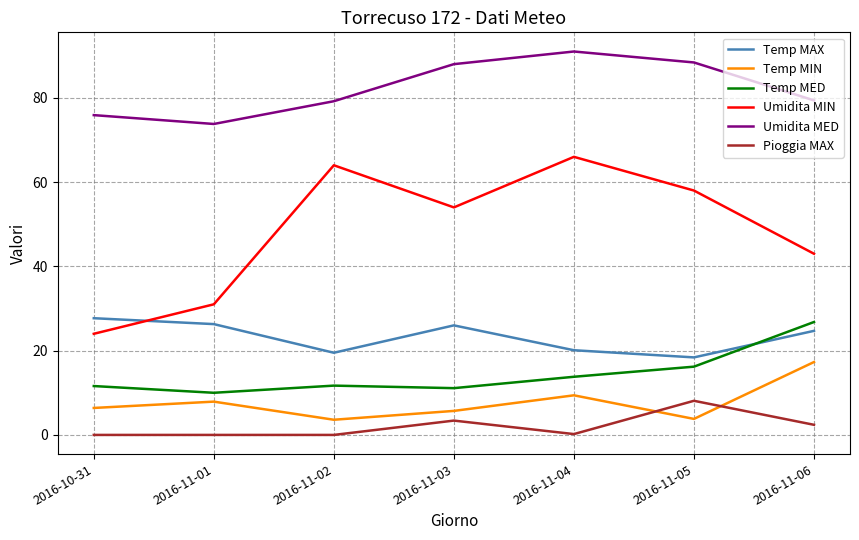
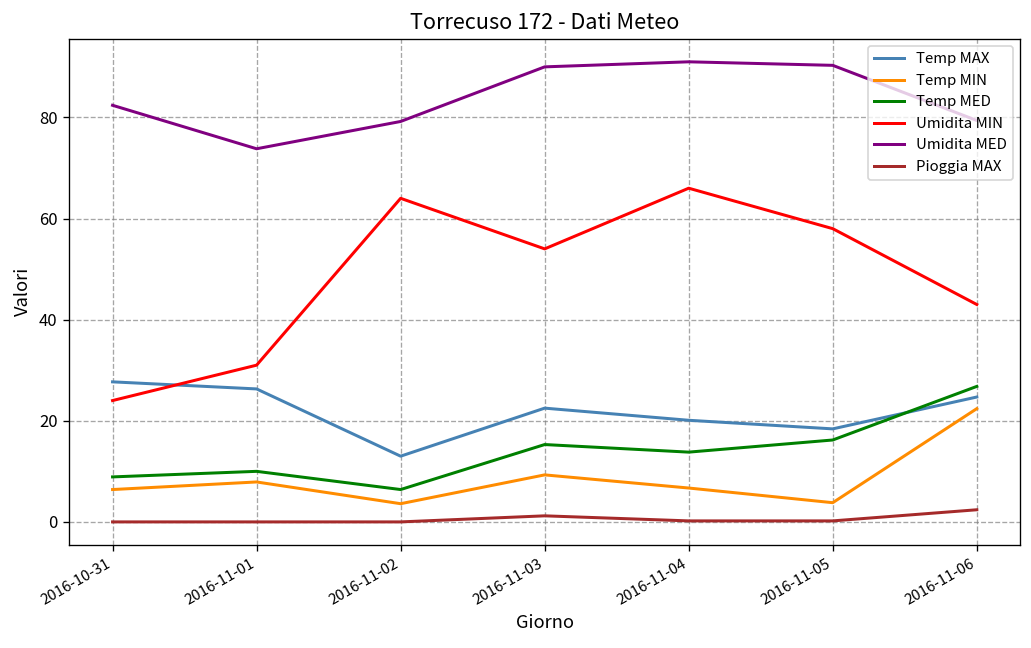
Temp MED, 2016-10-31: 12 -> 9
Umidita MED, 2016-10-31: 76 -> 82
Temp MAX, 2016-11-02: 20 -> 13
Temp MED, 2016-11-02: 12 -> 6
Temp MAX, 2016-11-03: 26 -> 23
Temp MIN, 2016-11-03: 6 -> 9
Temp MED, 2016-11-03: 11 -> 15
Umidita MED, 2016-11-03: 88 -> 90
Pioggia MAX, 2016-11-03: 3 -> 1
Temp MIN, 2016-11-04: 9 -> 7
Umidita MED, 2016-11-05: 88 -> 90
Pioggia MAX, 2016-11-05: 8 -> 0
Temp MIN, 2016-11-06: 17 -> 22
